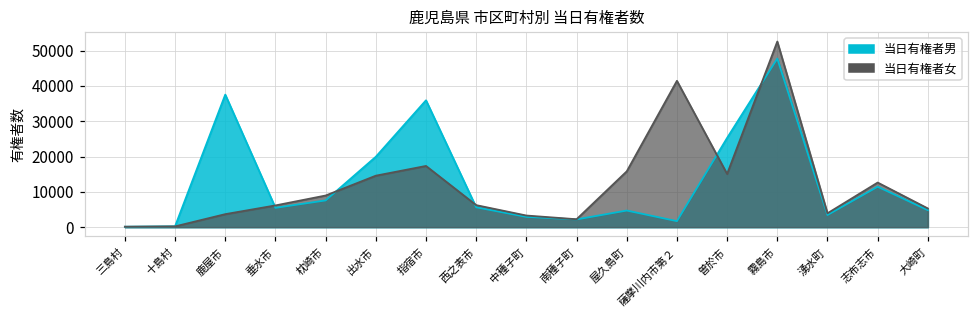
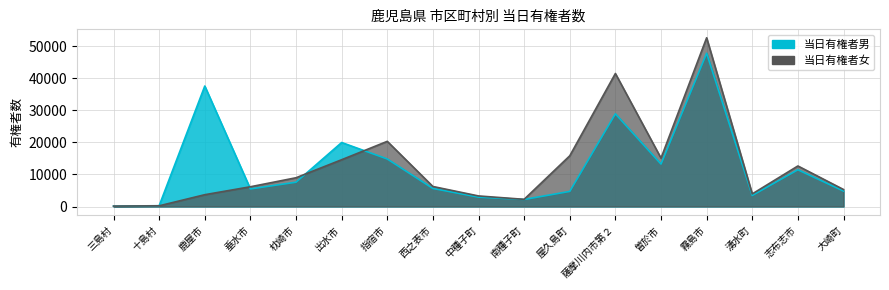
当日有権者男, 指宿市: 36000 -> 15000
当日有権者女, 指宿市: 17000 -> 20000
当日有権者男, 薩摩川内市第２: 2000 -> 29000
当日有権者男, 曽於市: 25000 -> 13000
